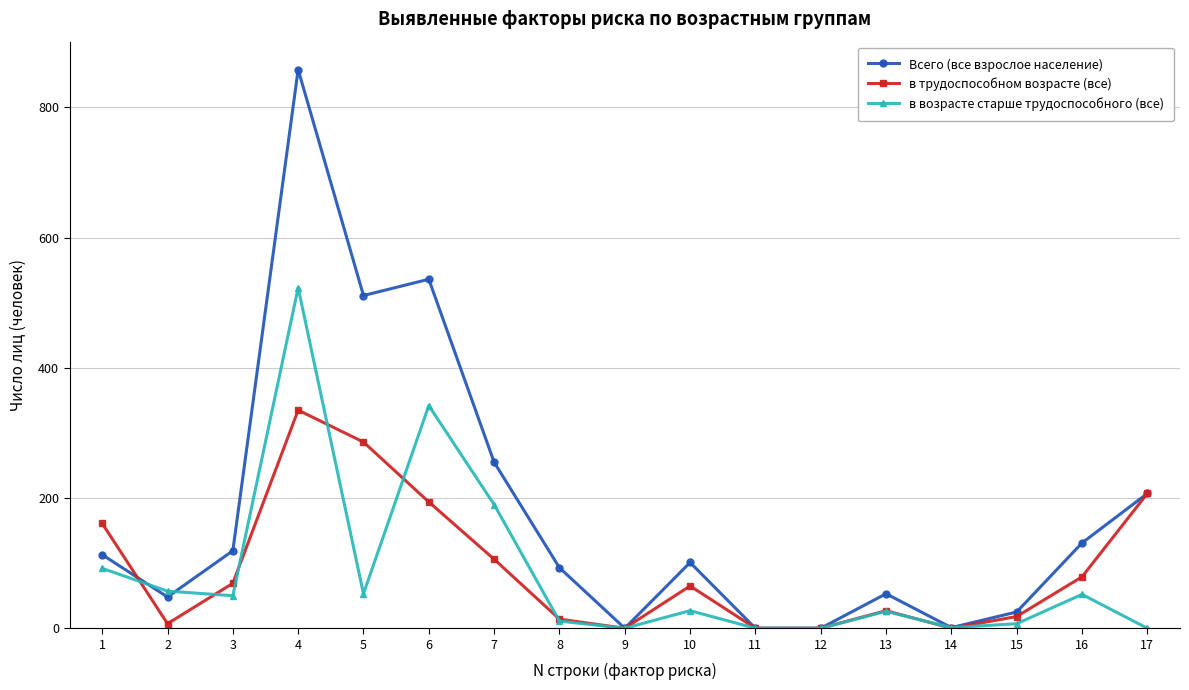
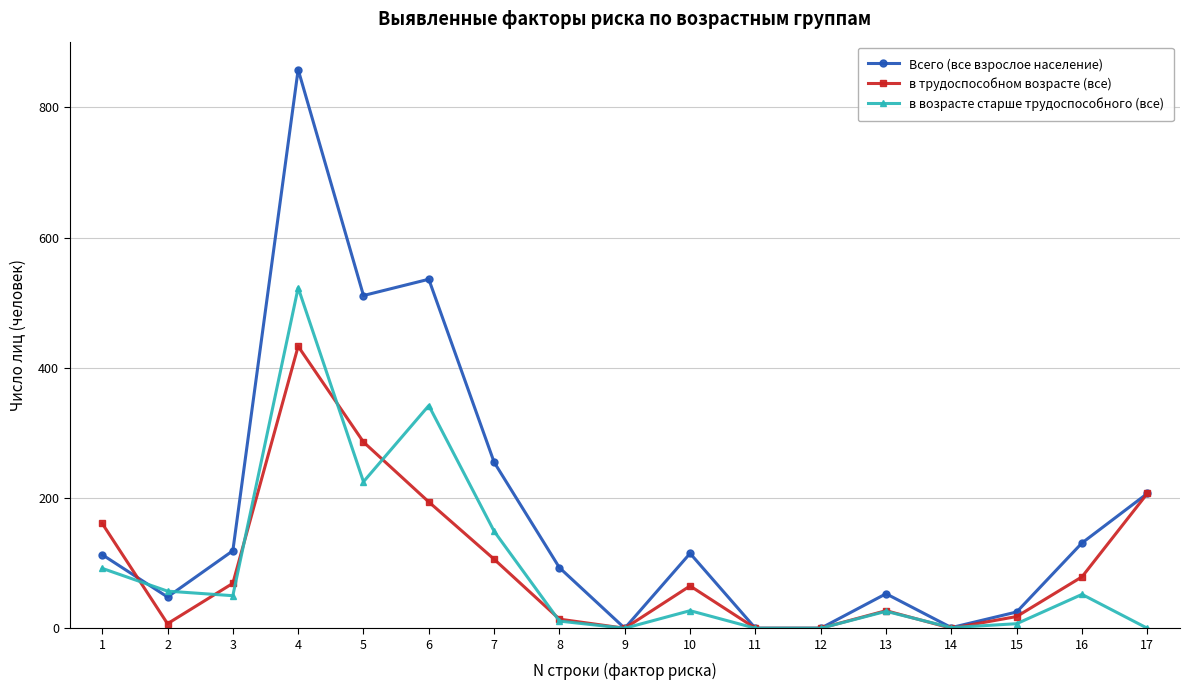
в трудоспособном возрасте (все), 4: 340 -> 430
в возрасте старше трудоспособного (все), 5: 50 -> 230
в возрасте старше трудоспособного (все), 7: 190 -> 150
Всего (все взрослое население), 10: 100 -> 120
